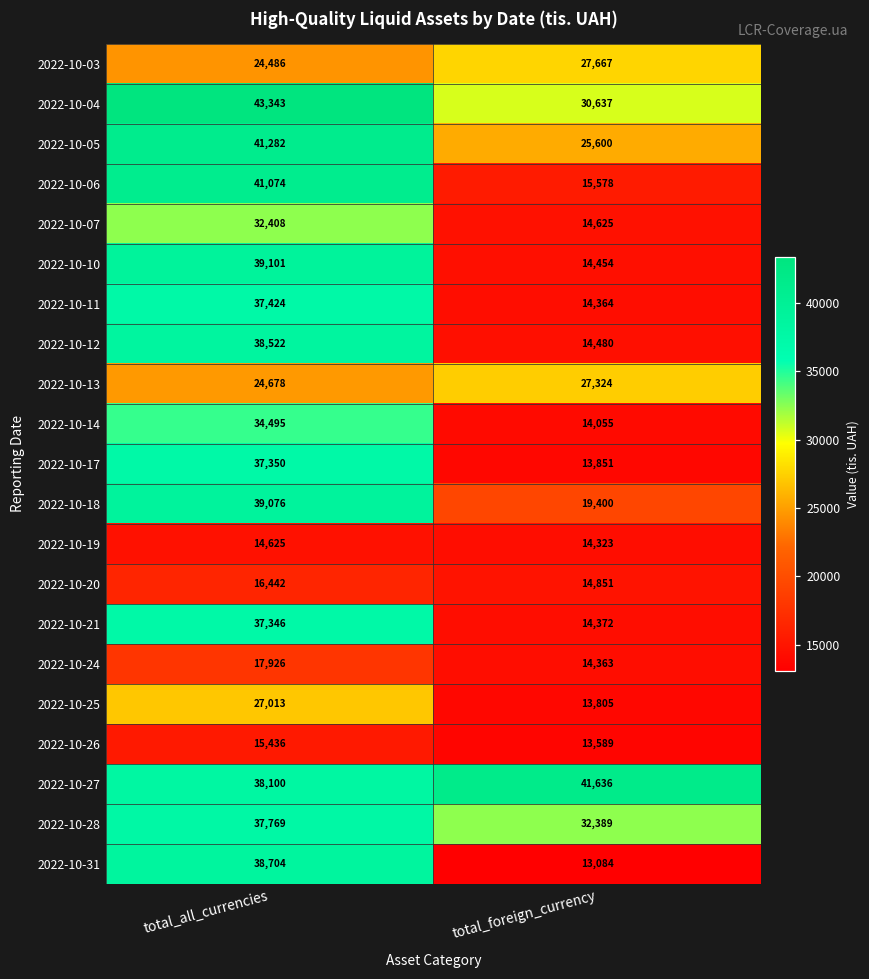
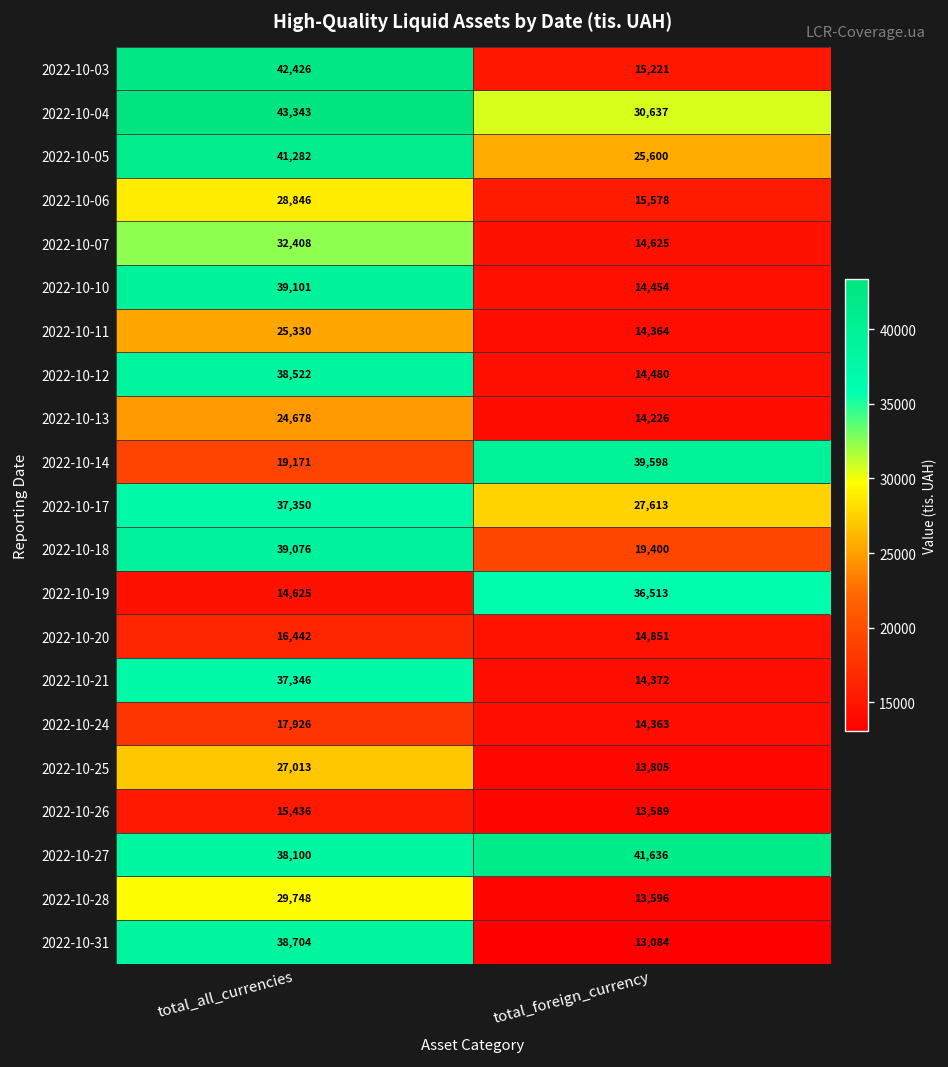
2022-10-03, total_all_currencies: 24,486 -> 42,426
2022-10-03, total_foreign_currency: 27,667 -> 15,221
2022-10-06, total_all_currencies: 41,074 -> 28,846
2022-10-11, total_all_currencies: 37,424 -> 25,330
2022-10-13, total_foreign_currency: 27,324 -> 14,226
2022-10-14, total_all_currencies: 34,495 -> 19,171
2022-10-14, total_foreign_currency: 14,055 -> 39,598
2022-10-17, total_foreign_currency: 13,851 -> 27,613
2022-10-19, total_foreign_currency: 14,323 -> 36,513
2022-10-28, total_all_currencies: 37,769 -> 29,748
2022-10-28, total_foreign_currency: 32,389 -> 13,596
